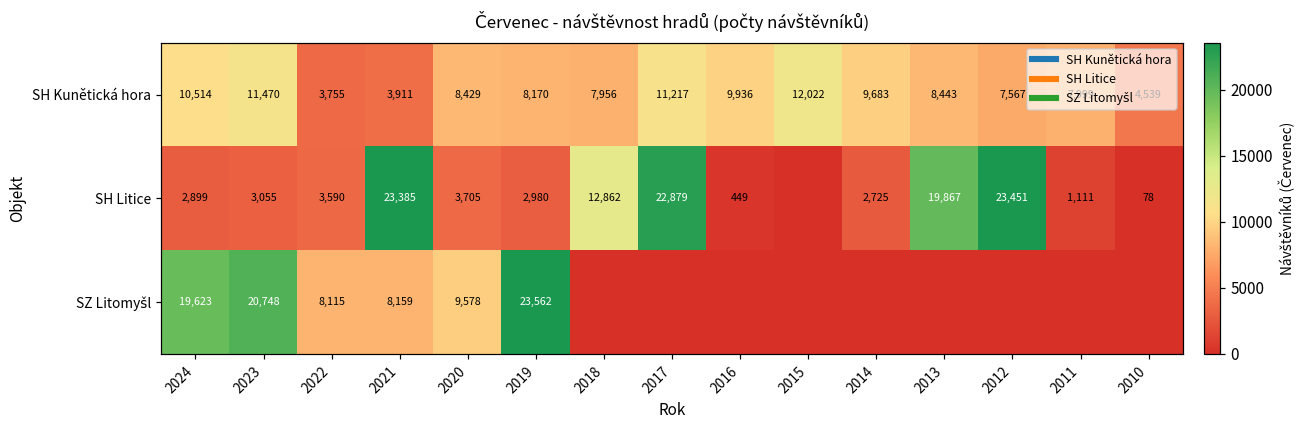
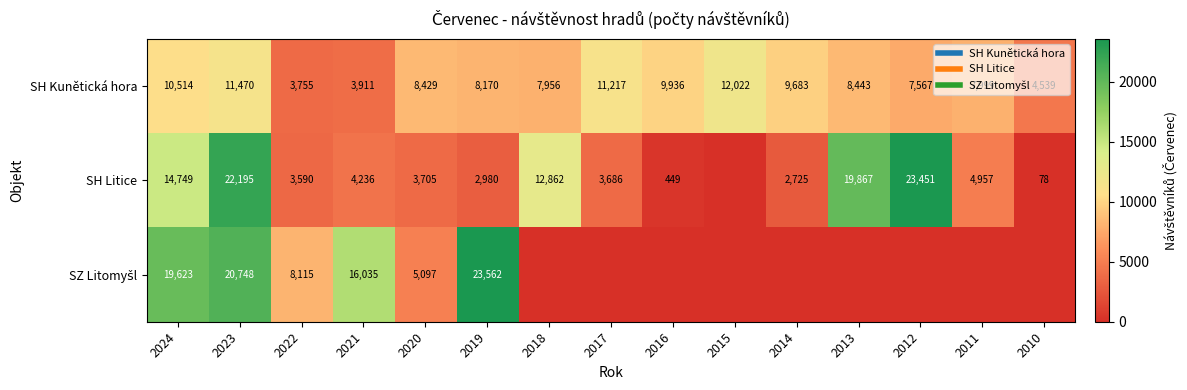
SH Litice, 2024: 2,899 -> 14,749
SH Litice, 2023: 3,055 -> 22,195
SH Litice, 2021: 23,385 -> 4,236
SH Litice, 2017: 22,879 -> 3,686
SH Litice, 2011: 1,111 -> 4,957
SZ Litomyšl, 2021: 8,159 -> 16,035
SZ Litomyšl, 2020: 9,578 -> 5,097
